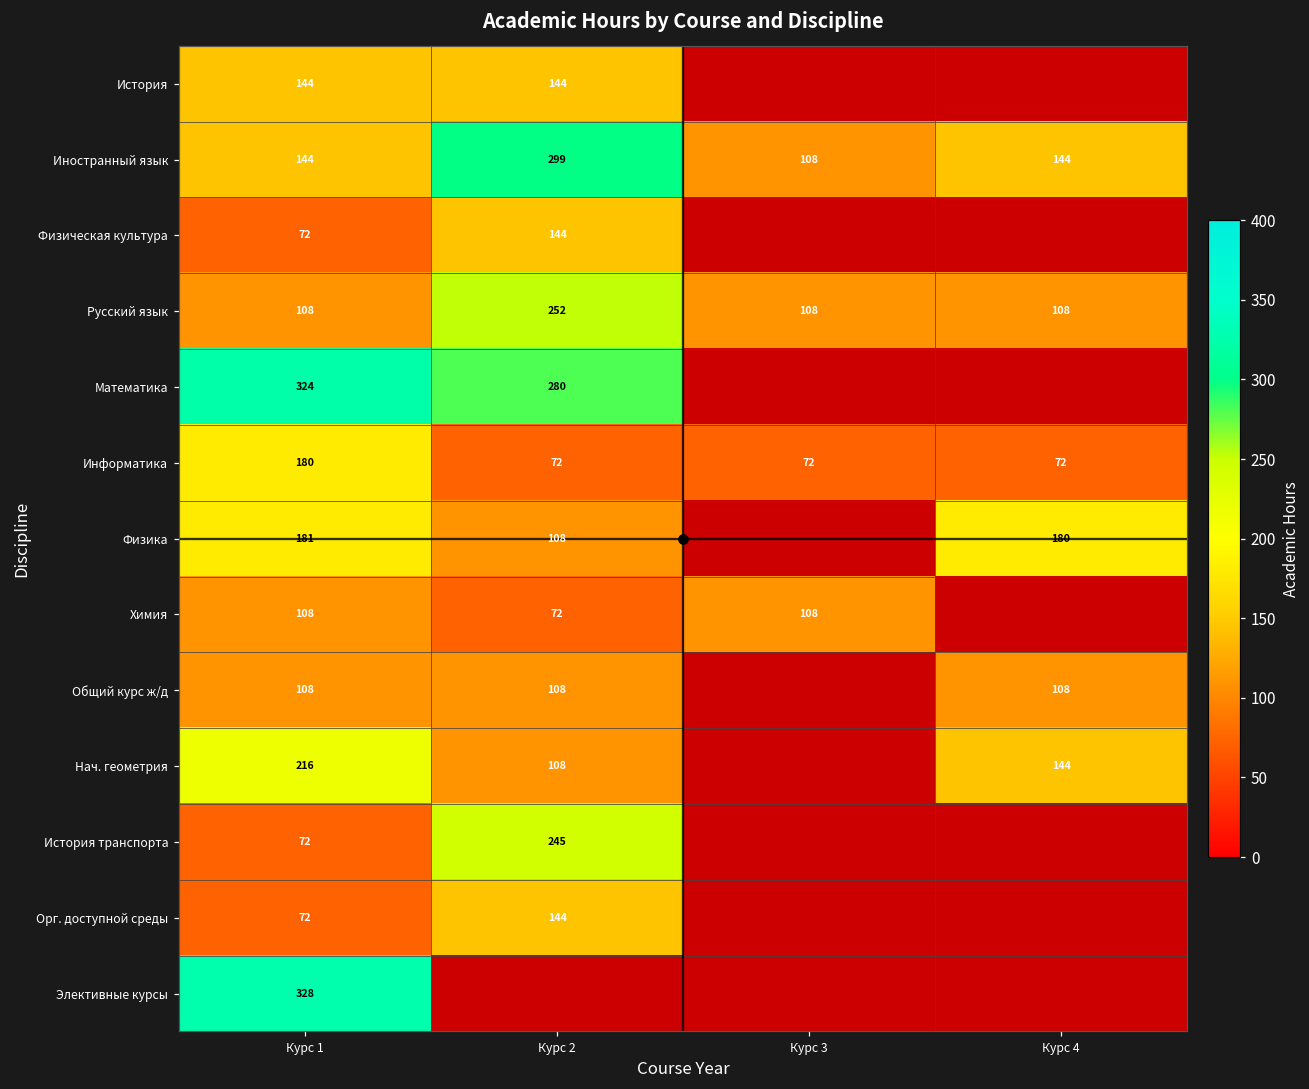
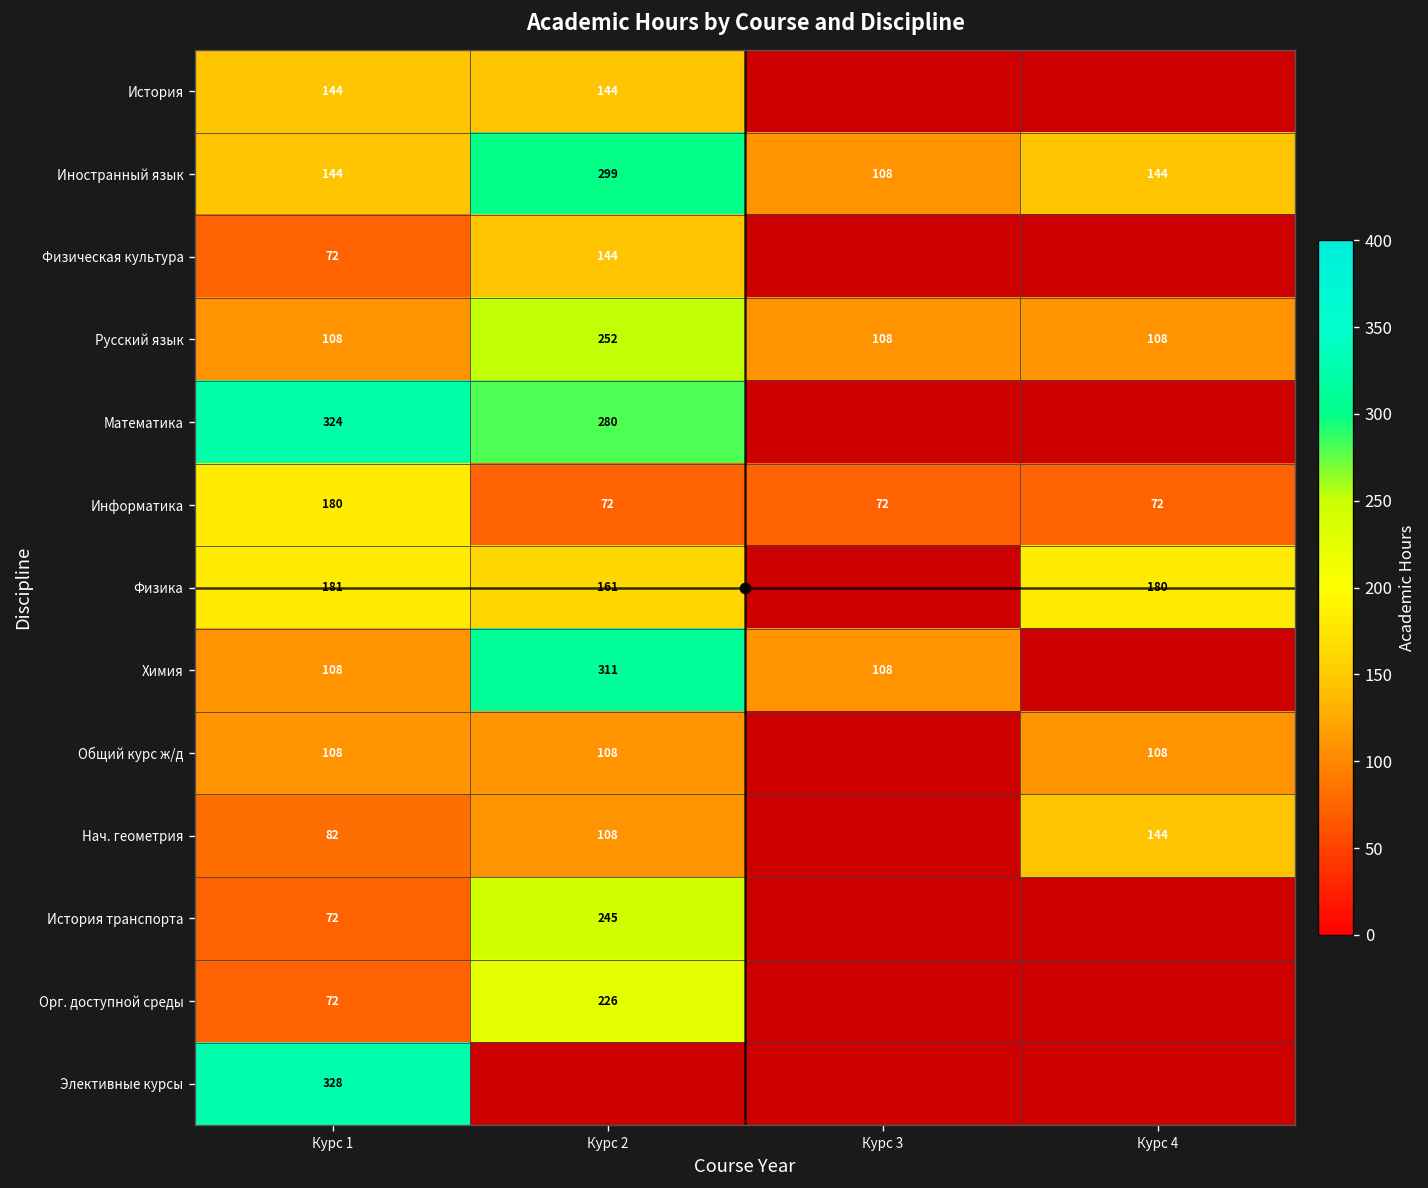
Физика, Курс 2: 108 -> 161
Химия, Курс 2: 72 -> 311
Нач. геометрия, Курс 1: 216 -> 82
Орг. доступной среды, Курс 2: 144 -> 226
